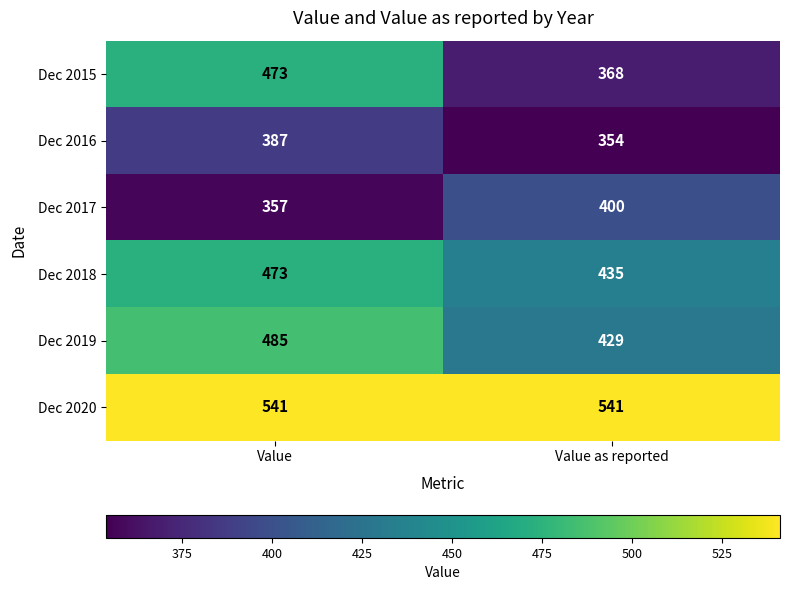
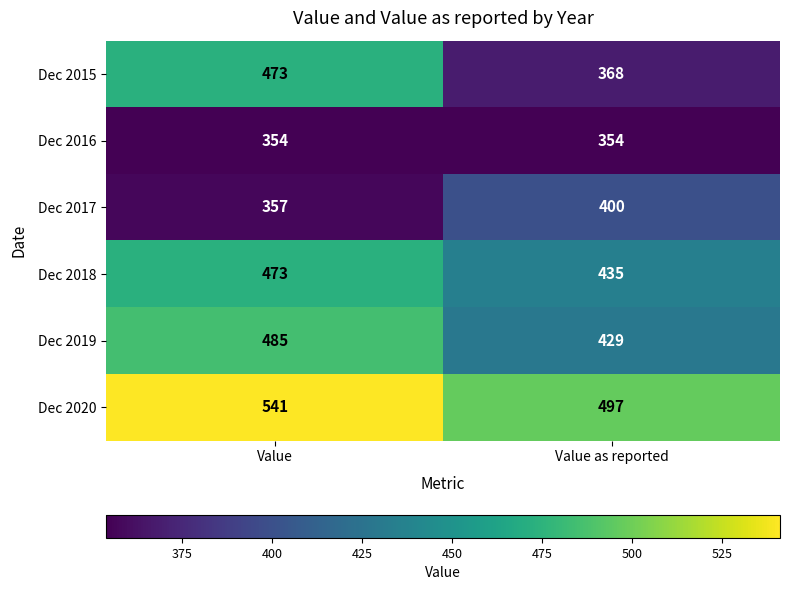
Dec 2016, Value: 387 -> 354
Dec 2020, Value as reported: 541 -> 497
